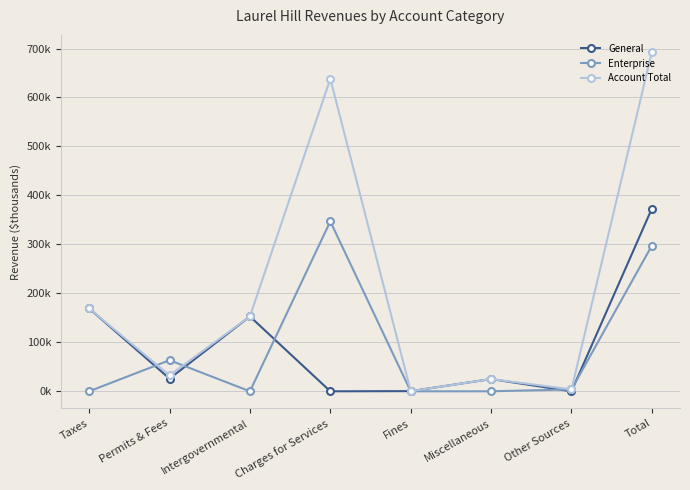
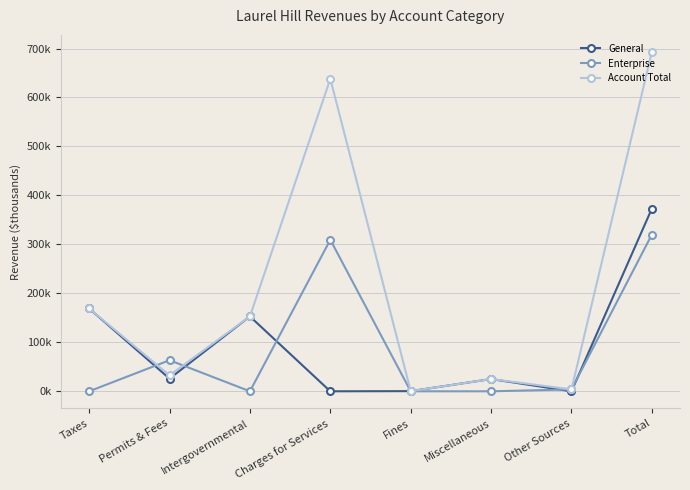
Enterprise, Charges for Services: 350000 -> 310000
Enterprise, Total: 300000 -> 320000
